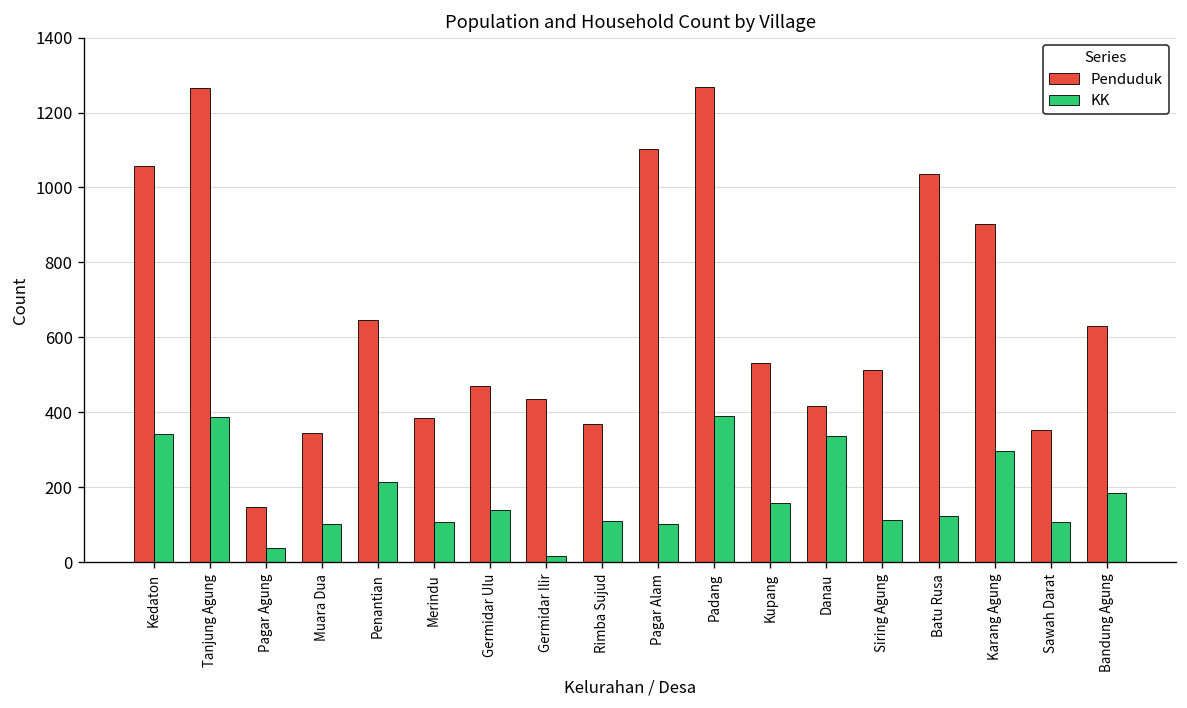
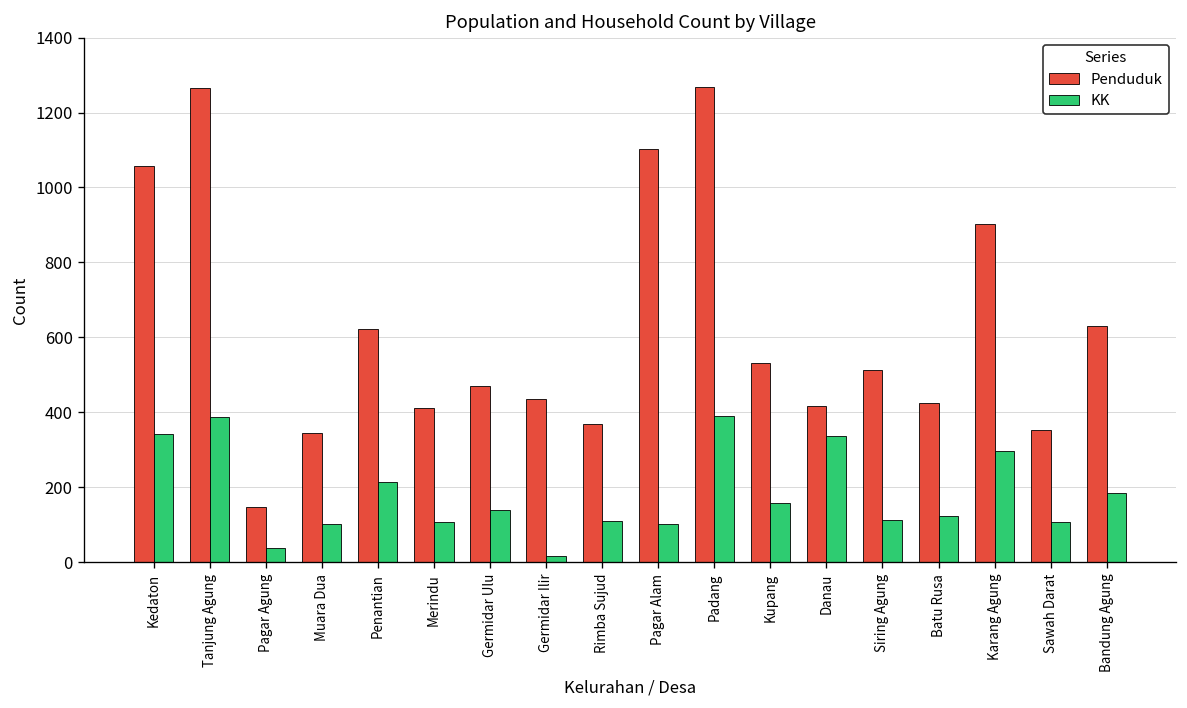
Penduduk, Penantian: 650 -> 620
Penduduk, Merindu: 390 -> 410
Penduduk, Batu Rusa: 1040 -> 420
